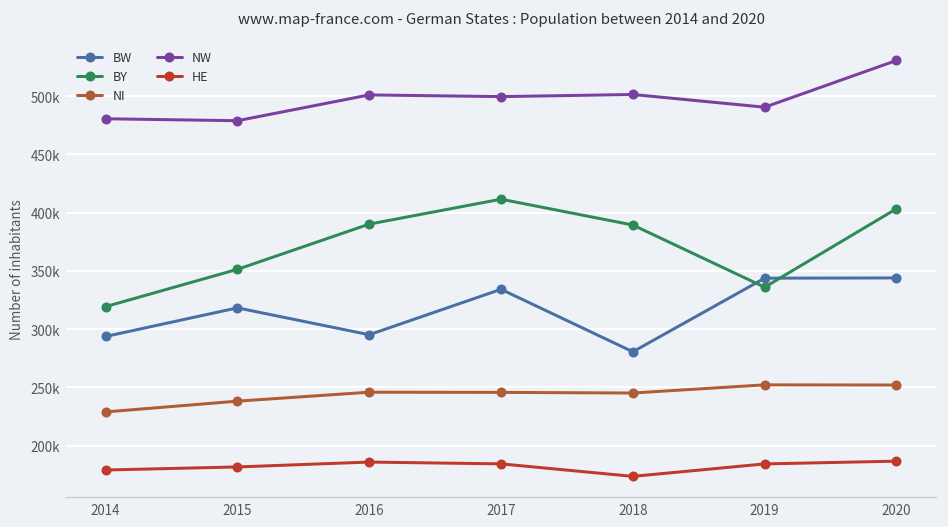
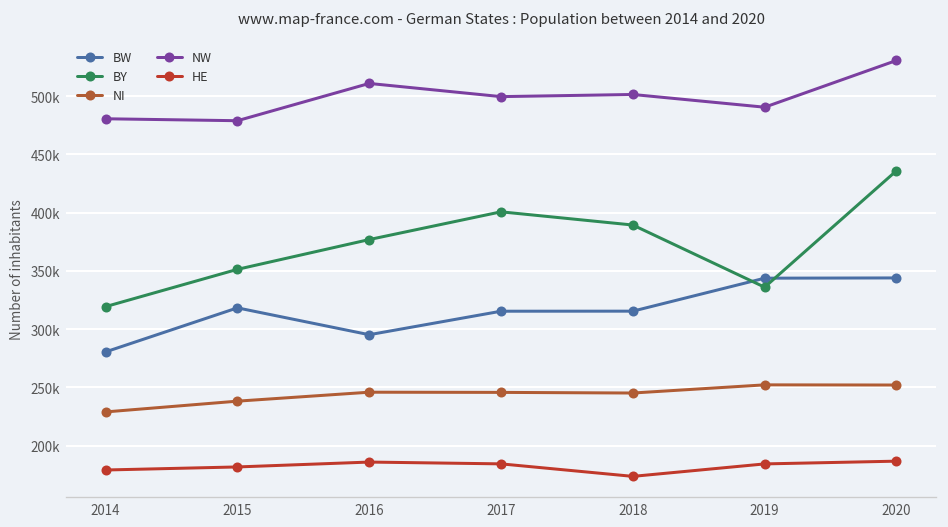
BW, 2014: 290000 -> 280000
BY, 2016: 390000 -> 380000
NW, 2016: 500000 -> 510000
BW, 2017: 330000 -> 320000
BY, 2017: 410000 -> 400000
BW, 2018: 280000 -> 320000
BY, 2020: 400000 -> 440000
